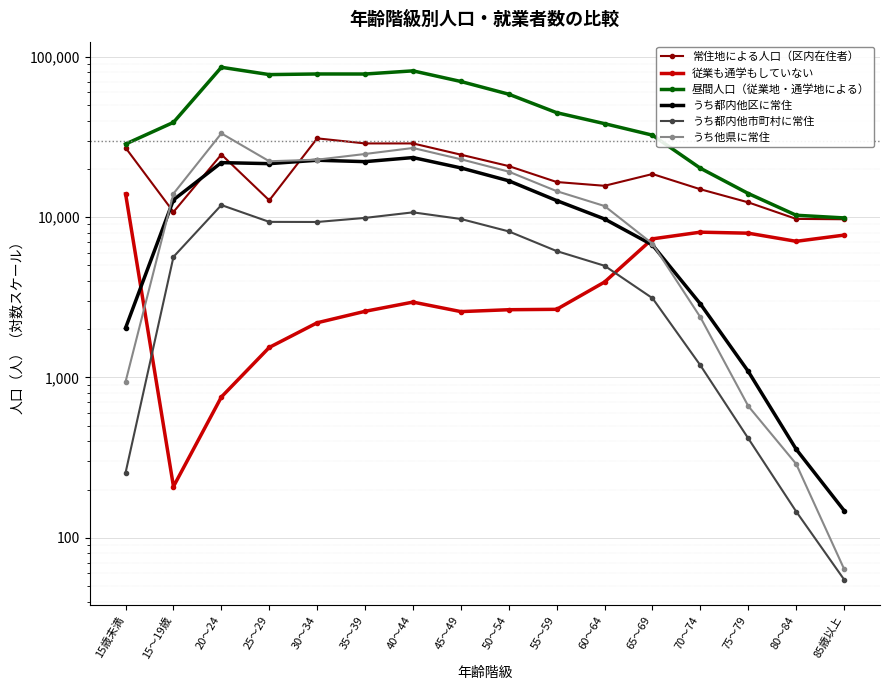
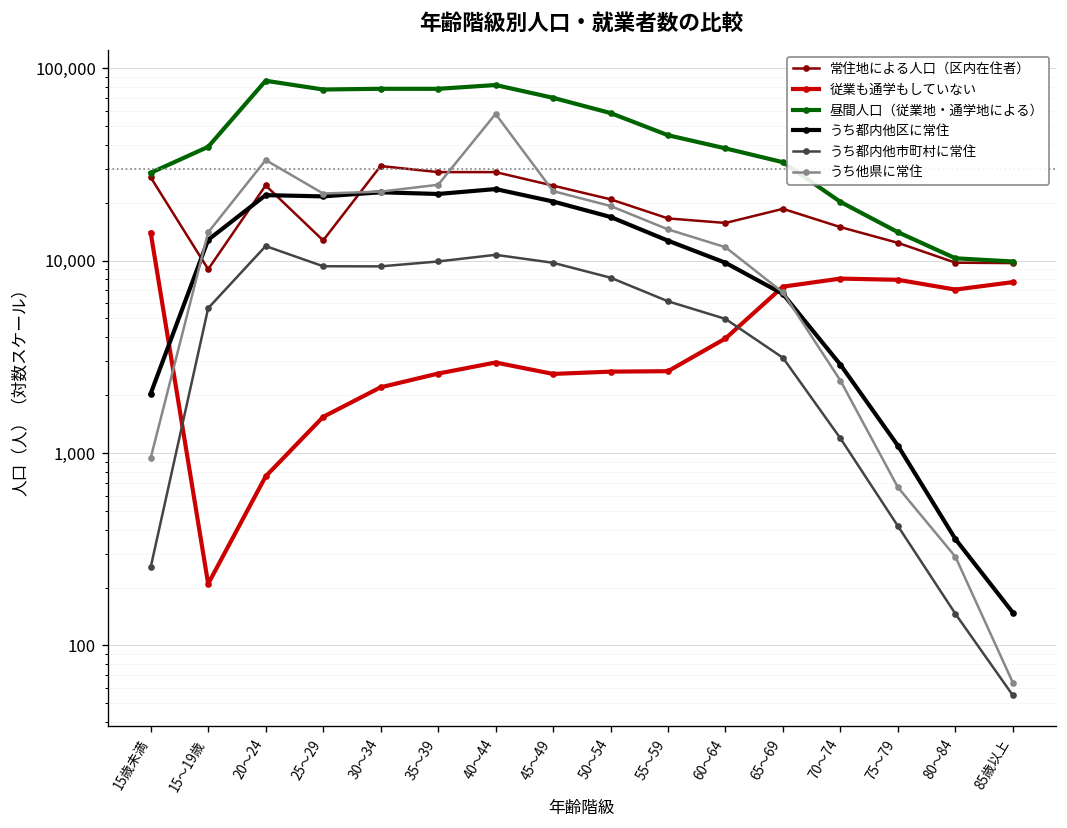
常住地による人口（区内在住者）, 15～19歳: 11,000 -> 9,000
うち他県に常住, 40～44: 27,000 -> 58,000
